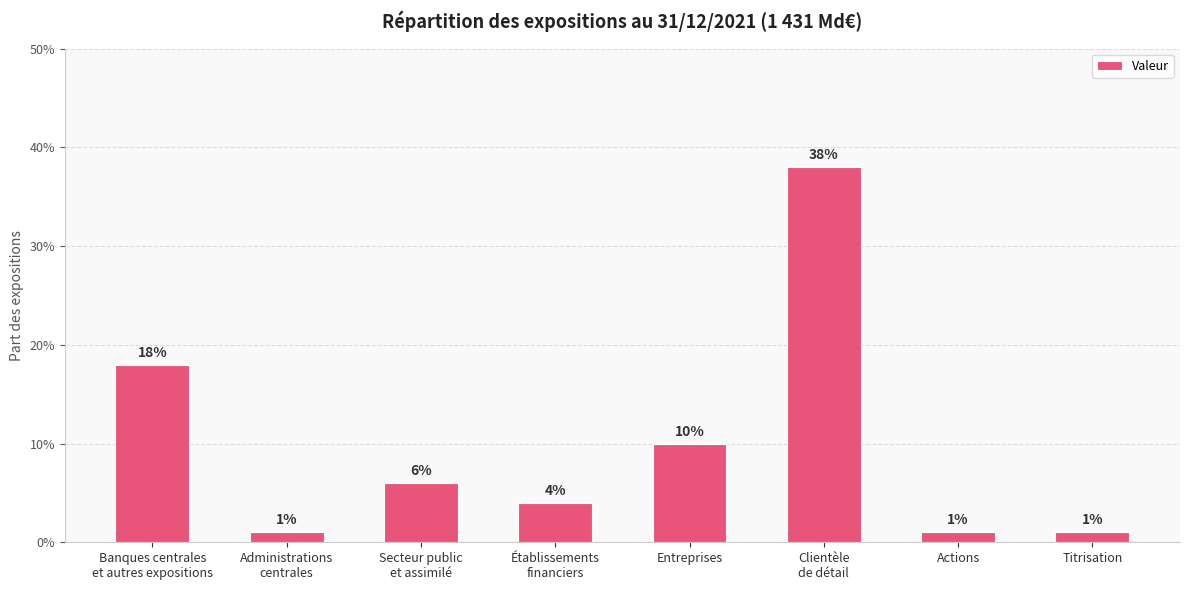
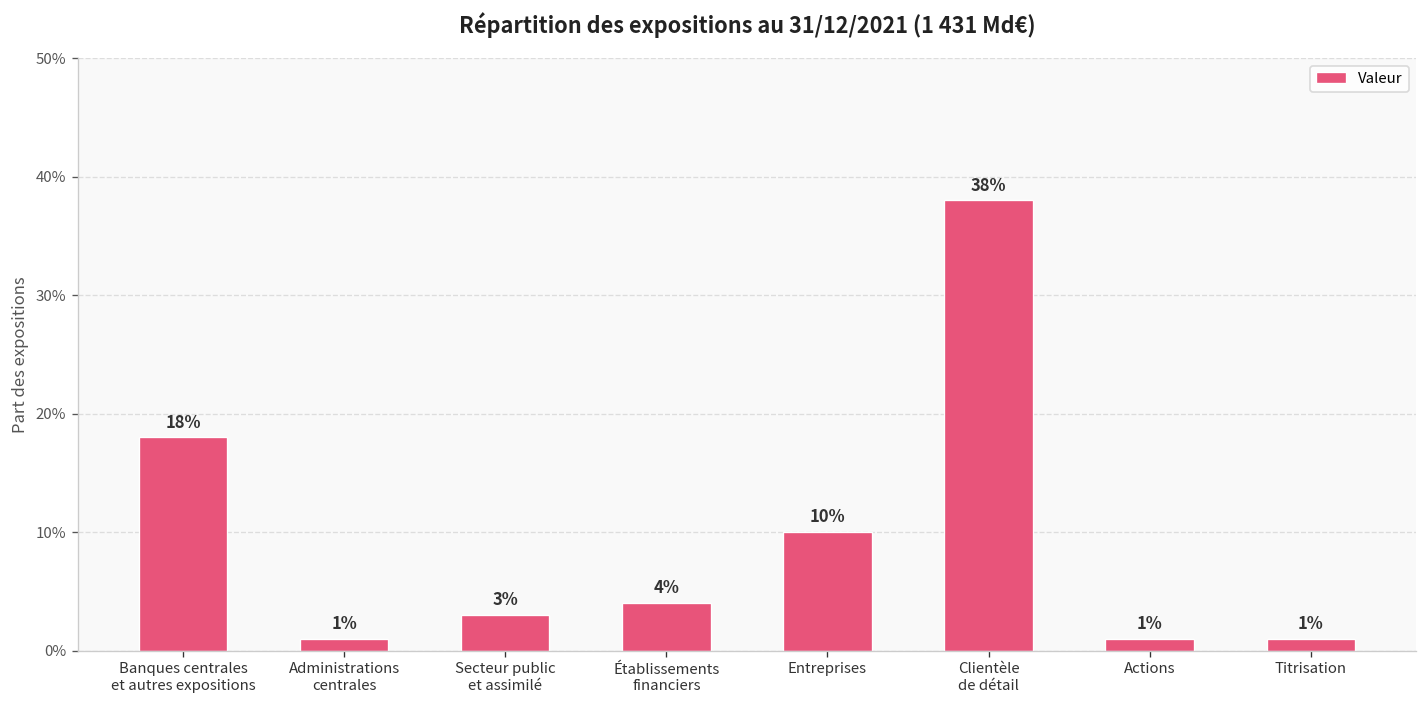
Secteur public et assimilé: 6% -> 3%
